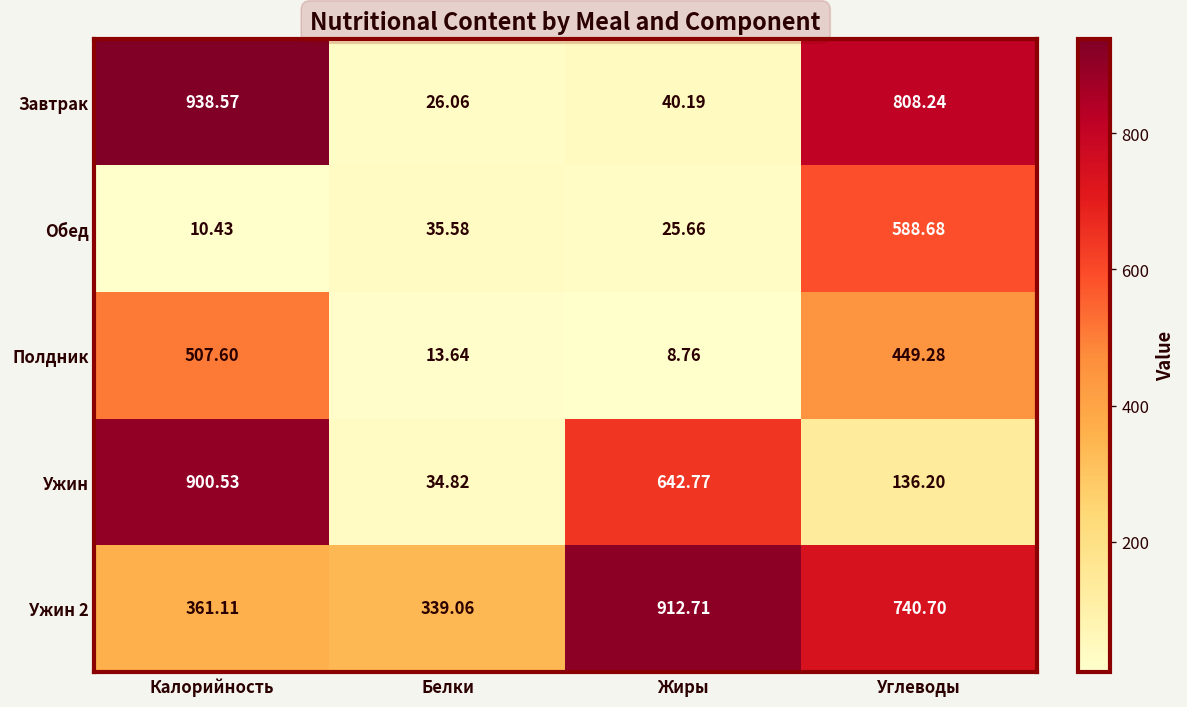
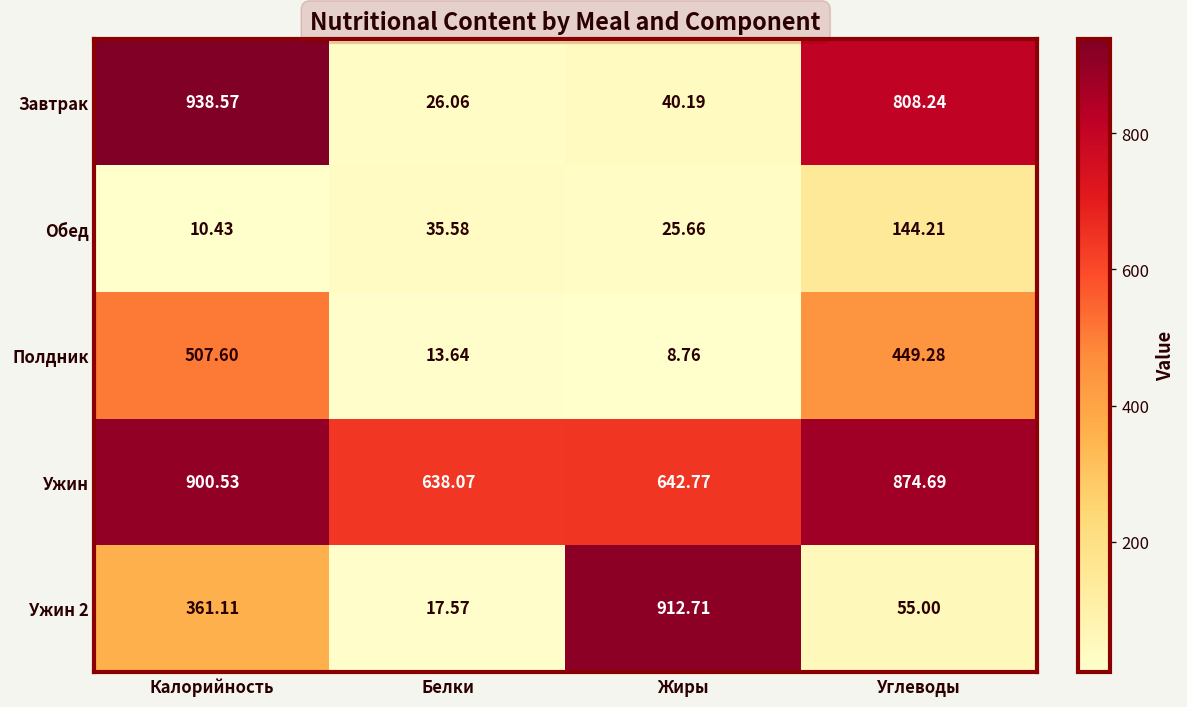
Обед, Углеводы: 588.68 -> 144.21
Ужин, Белки: 34.82 -> 638.07
Ужин, Углеводы: 136.20 -> 874.69
Ужин 2, Белки: 339.06 -> 17.57
Ужин 2, Углеводы: 740.70 -> 55.00
